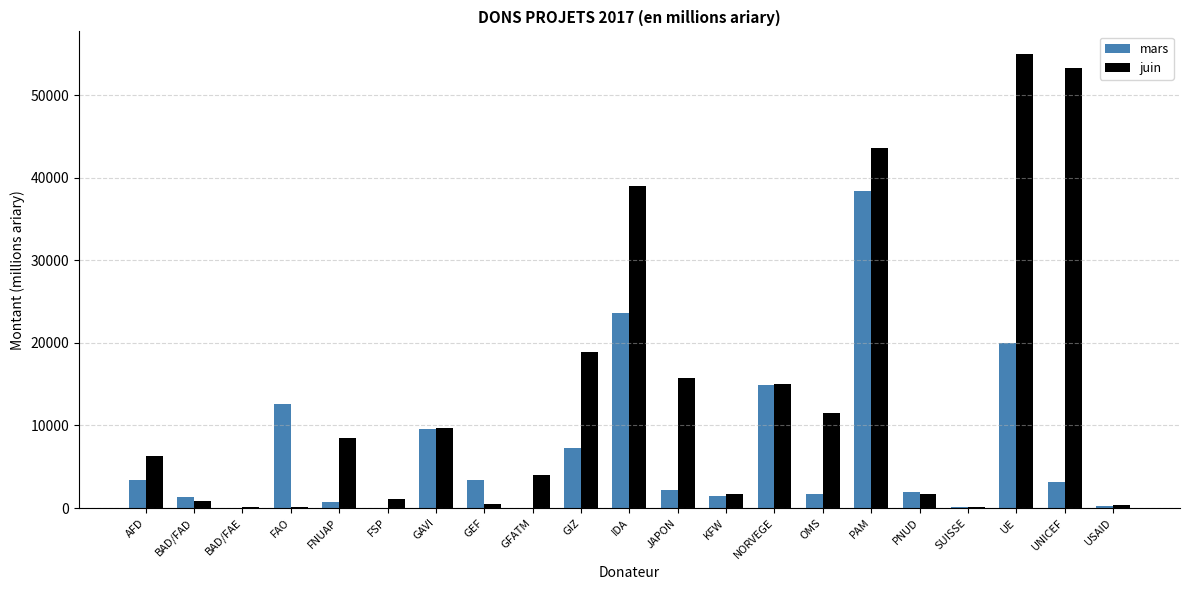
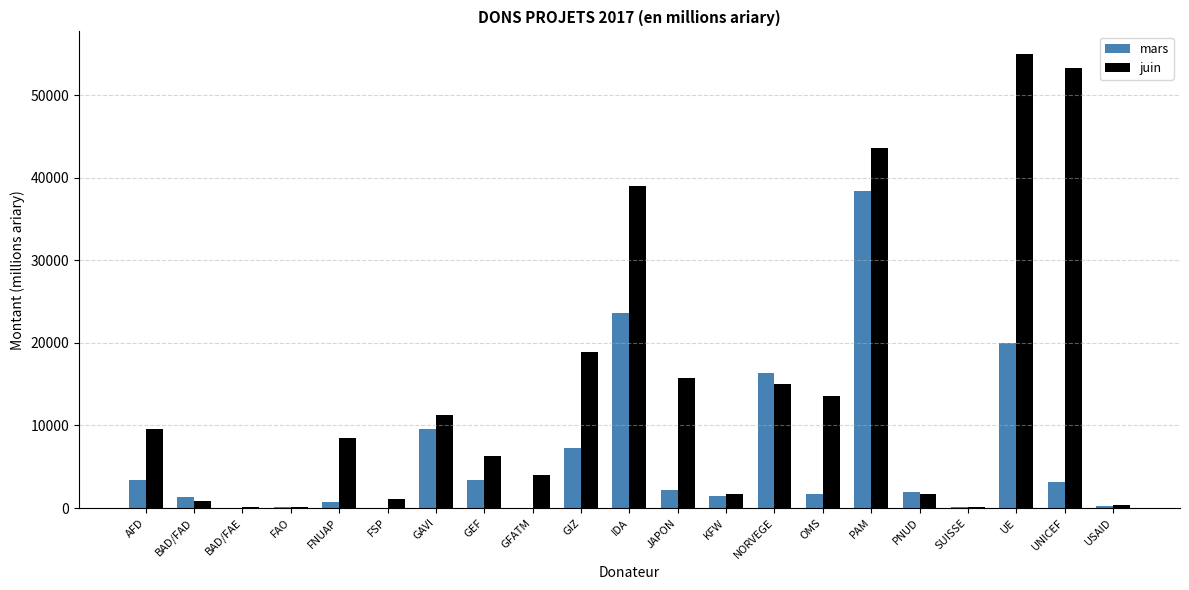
juin, AFD: 6000 -> 10000
mars, FAO: 13000 -> 0
juin, GAVI: 10000 -> 11000
juin, GEF: 0 -> 6000
mars, NORVEGE: 15000 -> 16000
juin, OMS: 12000 -> 14000
